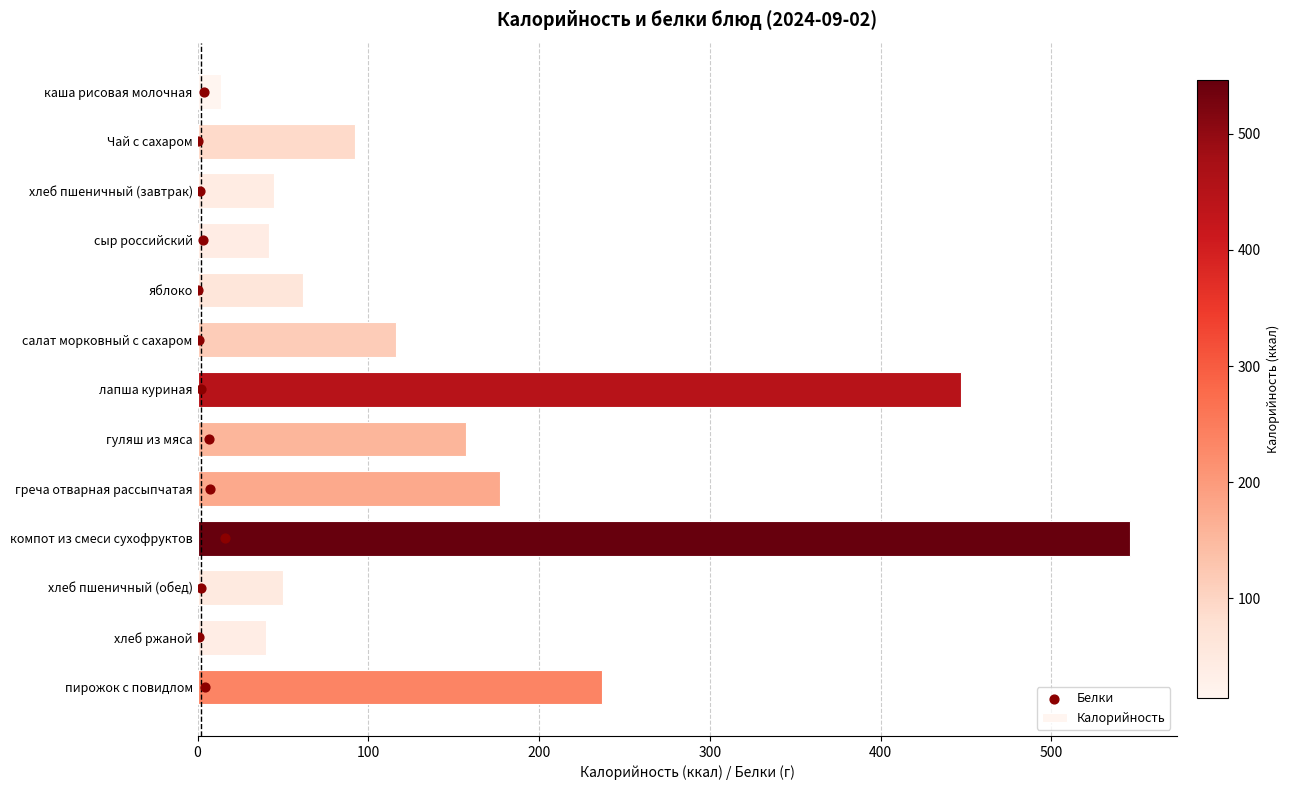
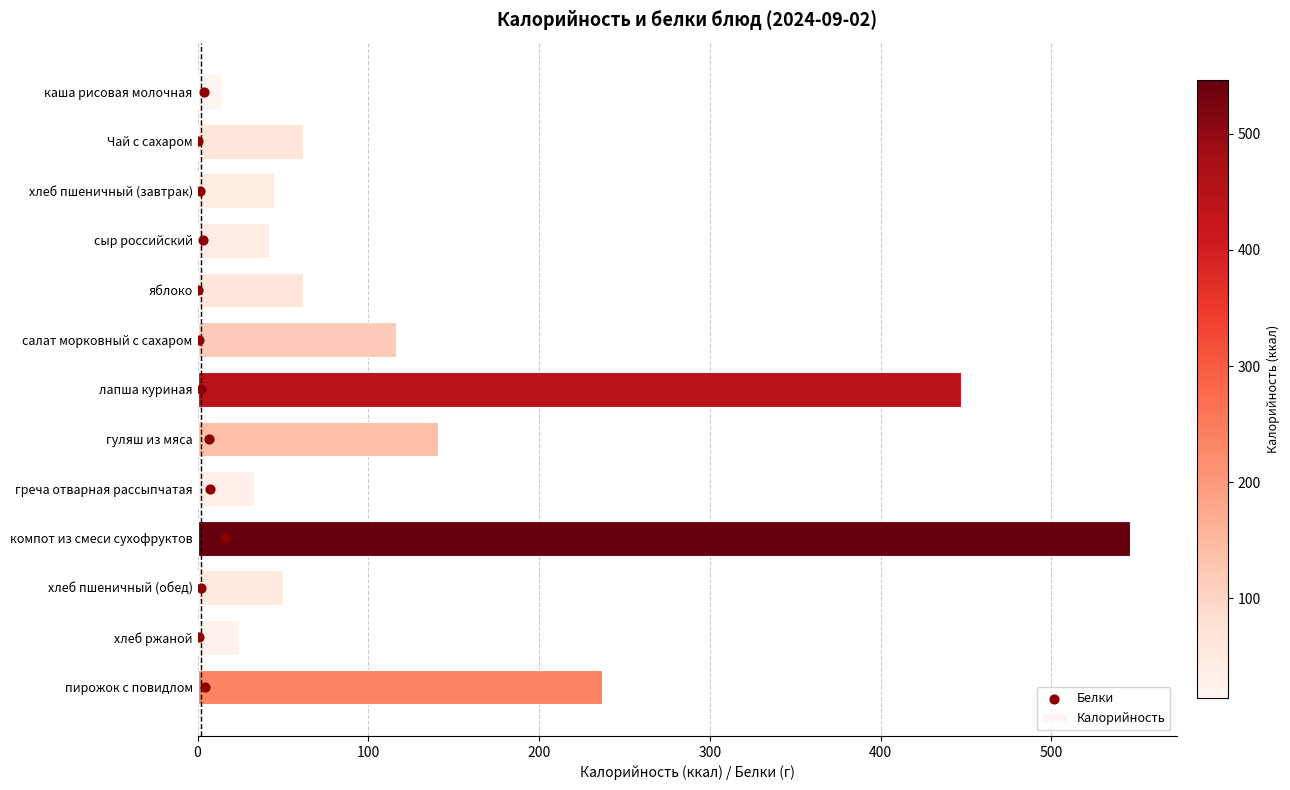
Калорийность, Чай с сахаром: 92 -> 62
Калорийность, гуляш из мяса: 157 -> 141
Калорийность, греча отварная рассыпчатая: 177 -> 33
Калорийность, хлеб ржаной: 40 -> 24
